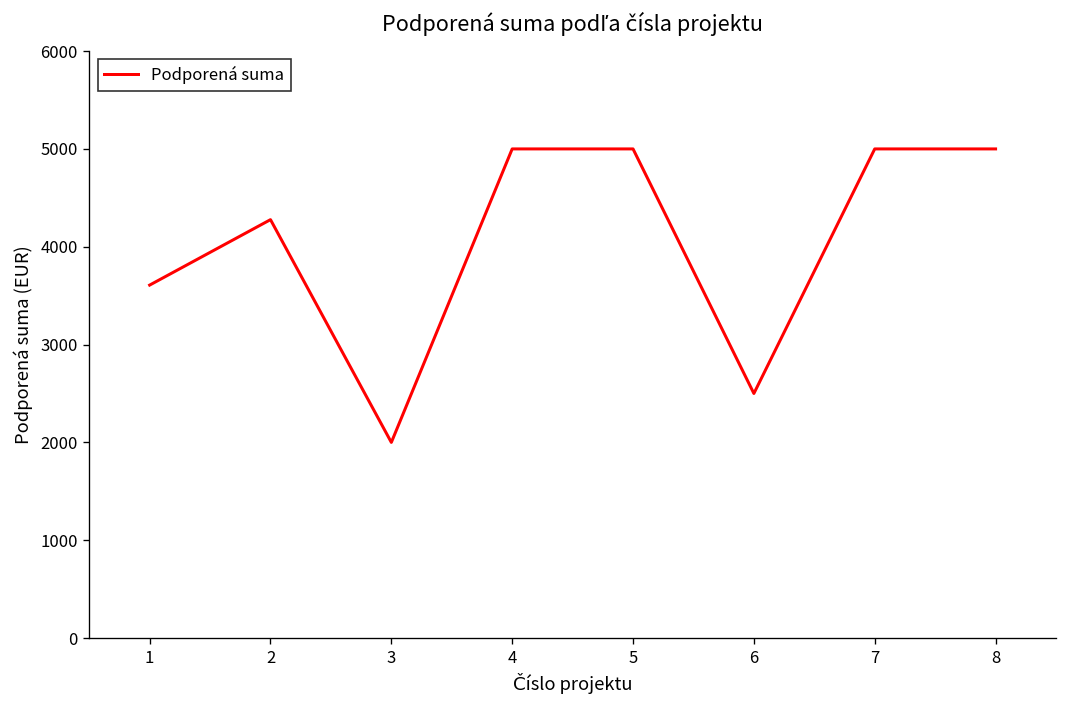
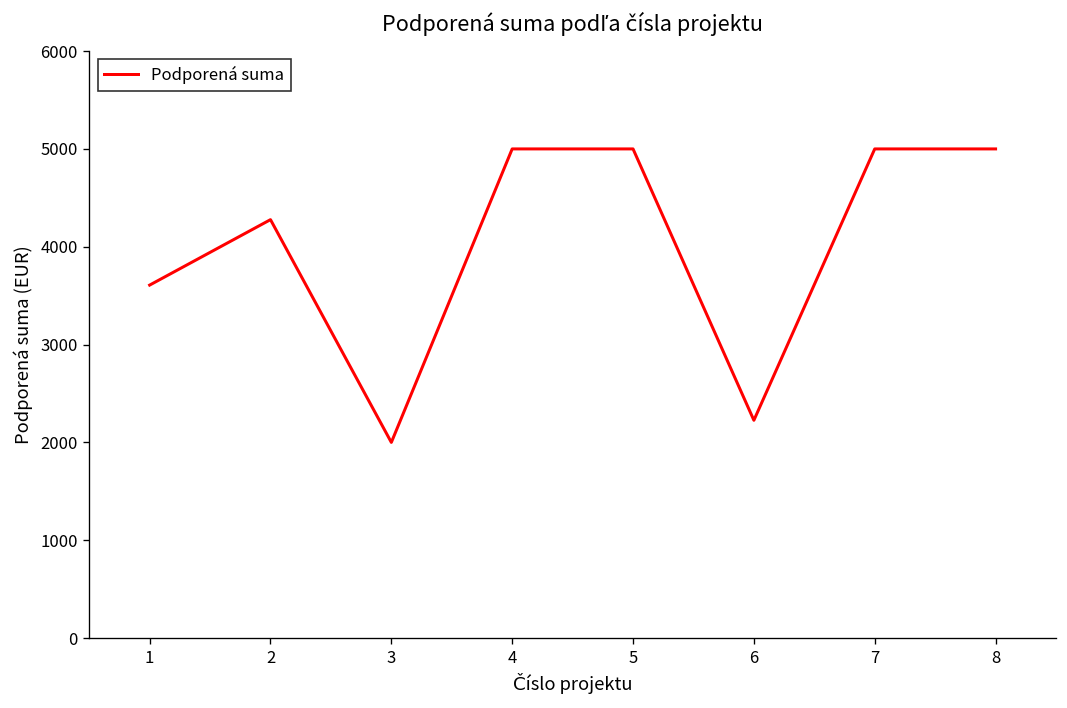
6: 2500 -> 2200
